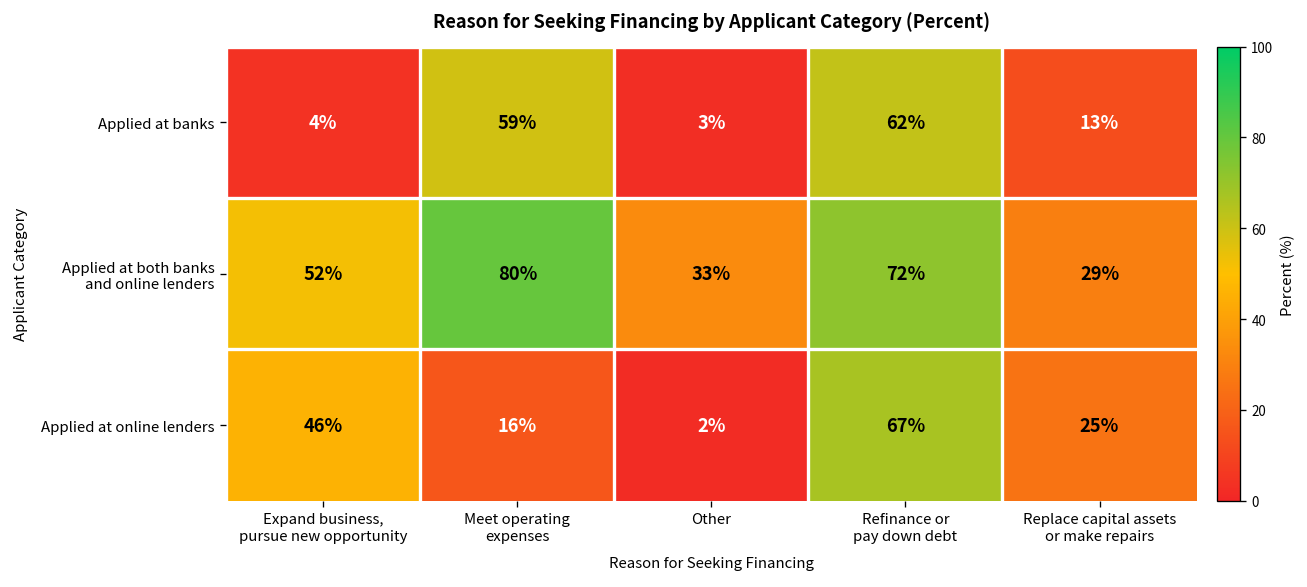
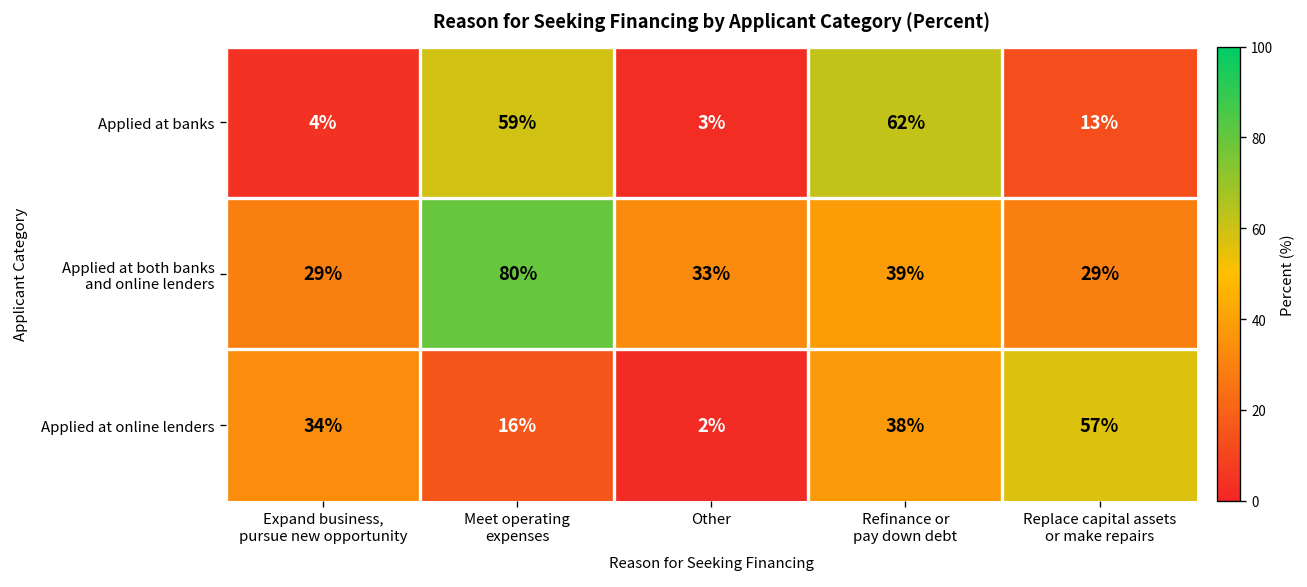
Applied at both banks and online lenders, Expand business, pursue new opportunity: 52% -> 29%
Applied at both banks and online lenders, Refinance or pay down debt: 72% -> 39%
Applied at online lenders, Expand business, pursue new opportunity: 46% -> 34%
Applied at online lenders, Refinance or pay down debt: 67% -> 38%
Applied at online lenders, Replace capital assets or make repairs: 25% -> 57%
